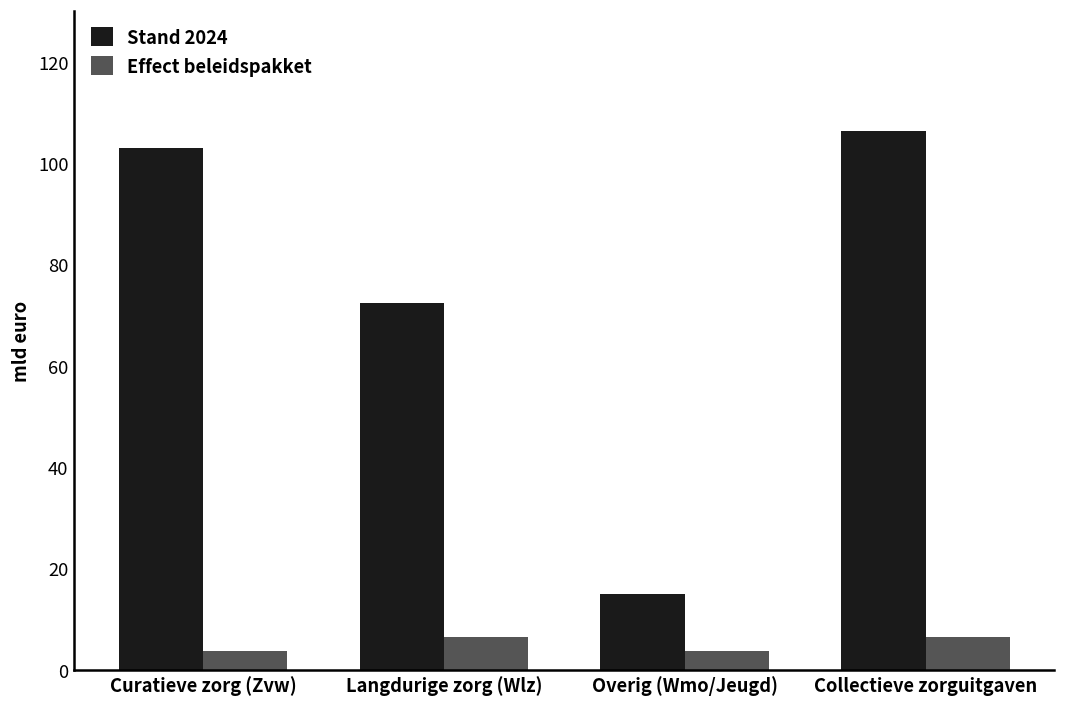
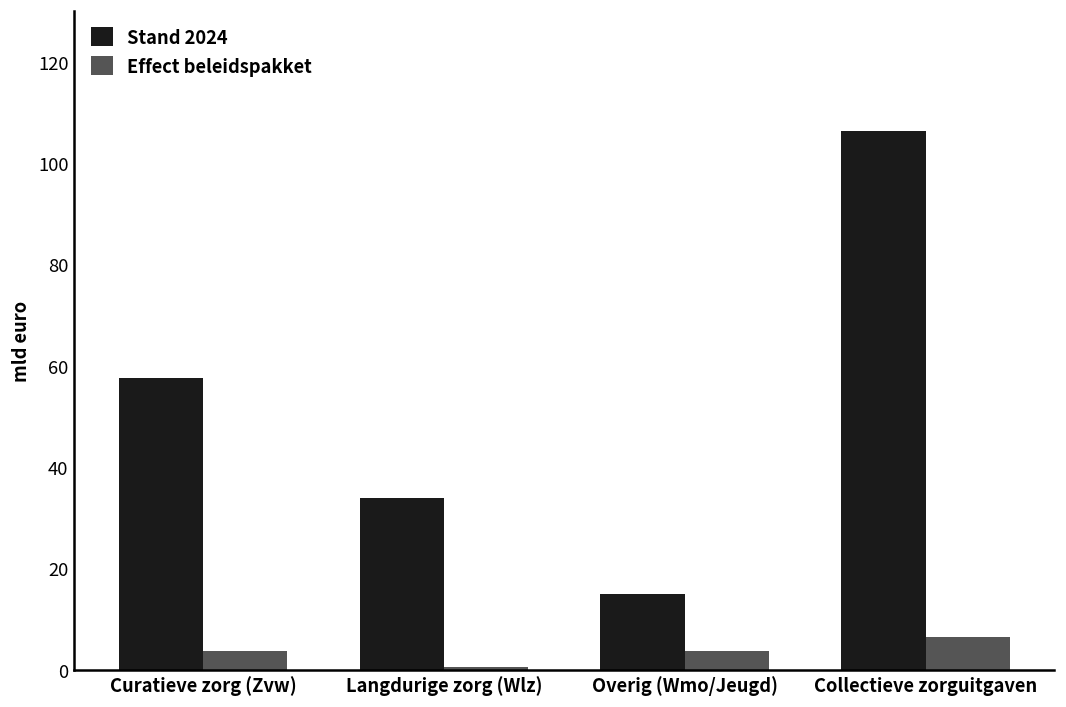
Stand 2024, Curatieve zorg (Zvw): 103 -> 58
Stand 2024, Langdurige zorg (Wlz): 72 -> 34
Effect beleidspakket, Langdurige zorg (Wlz): 6 -> 1
